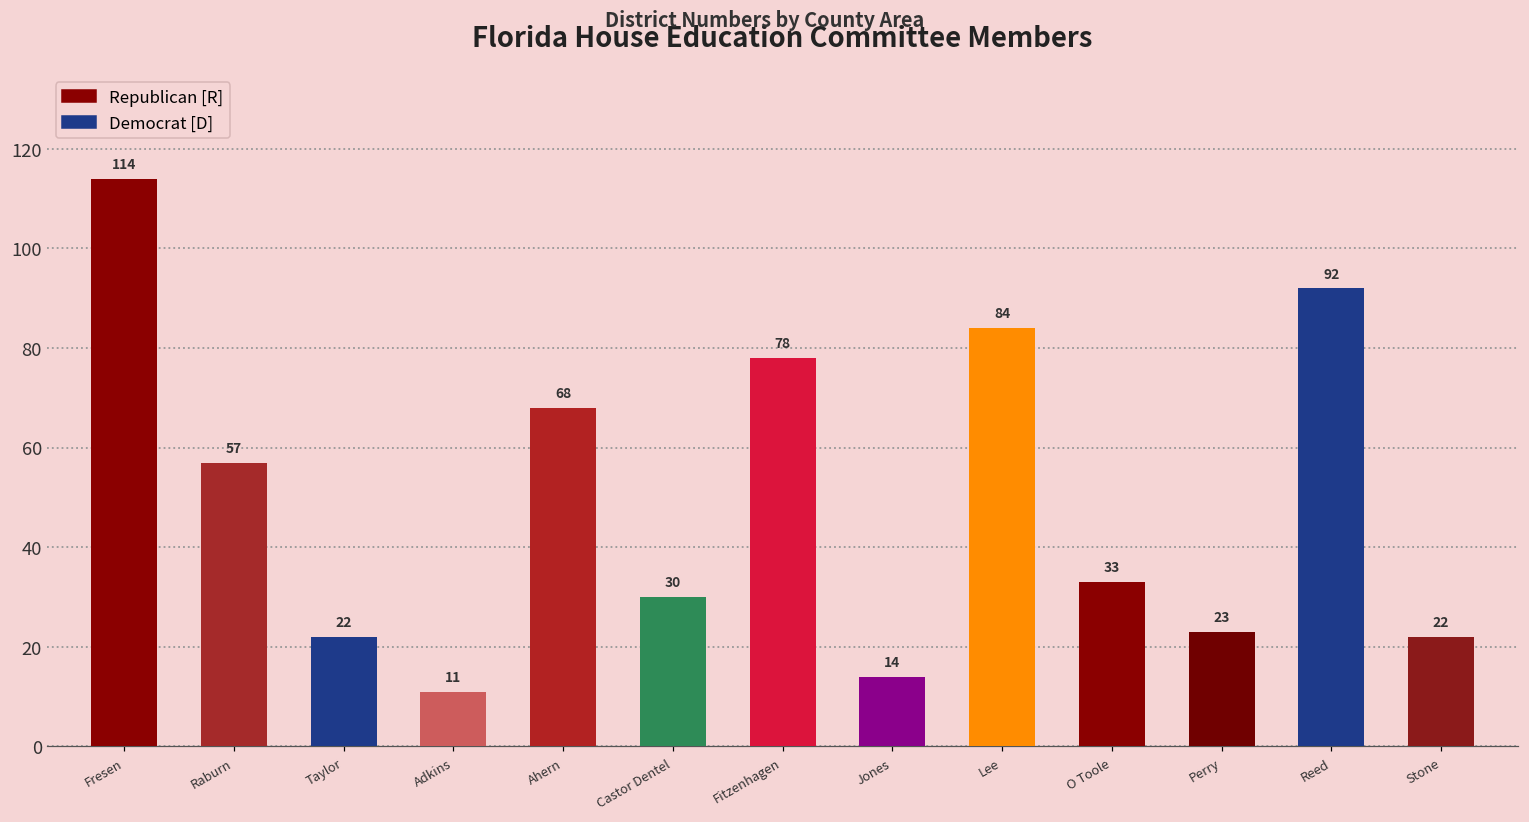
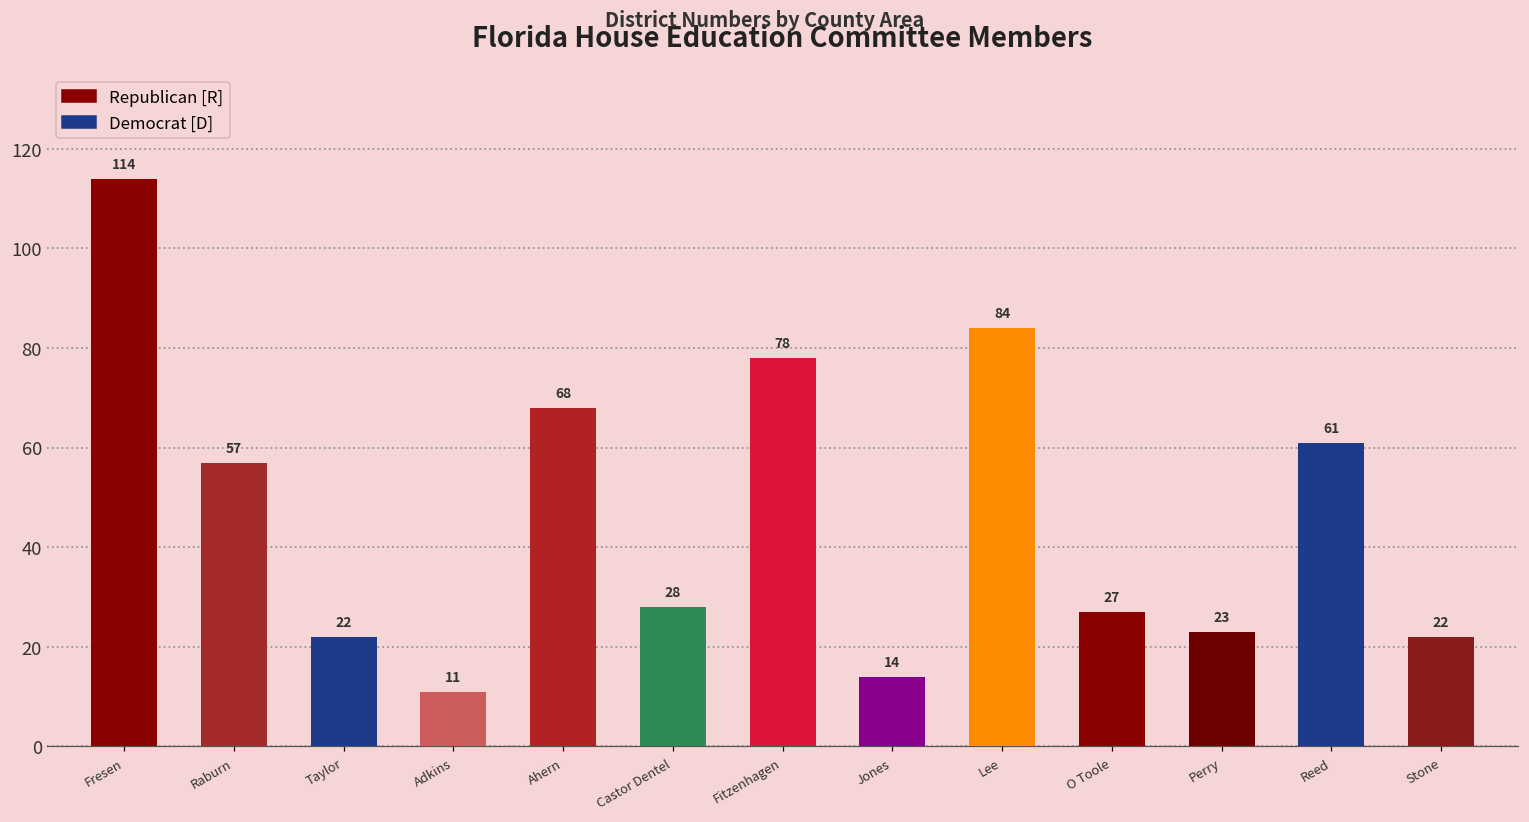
Castor Dentel: 30 -> 28
O Toole: 33 -> 27
Reed: 92 -> 61
